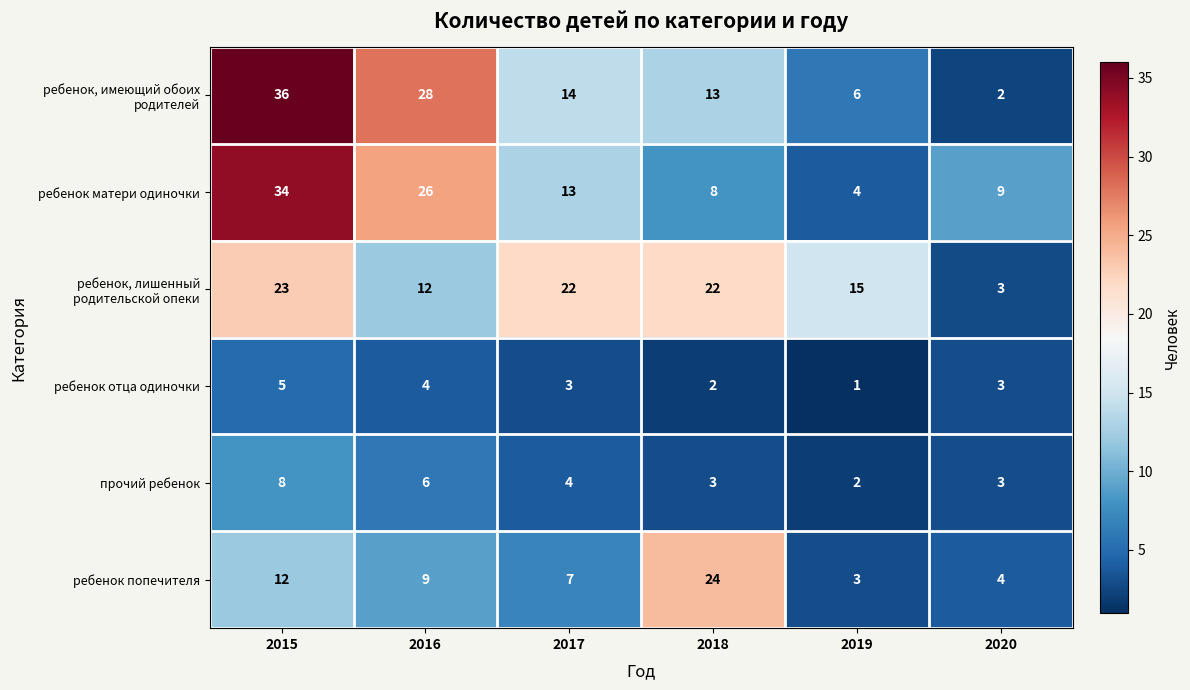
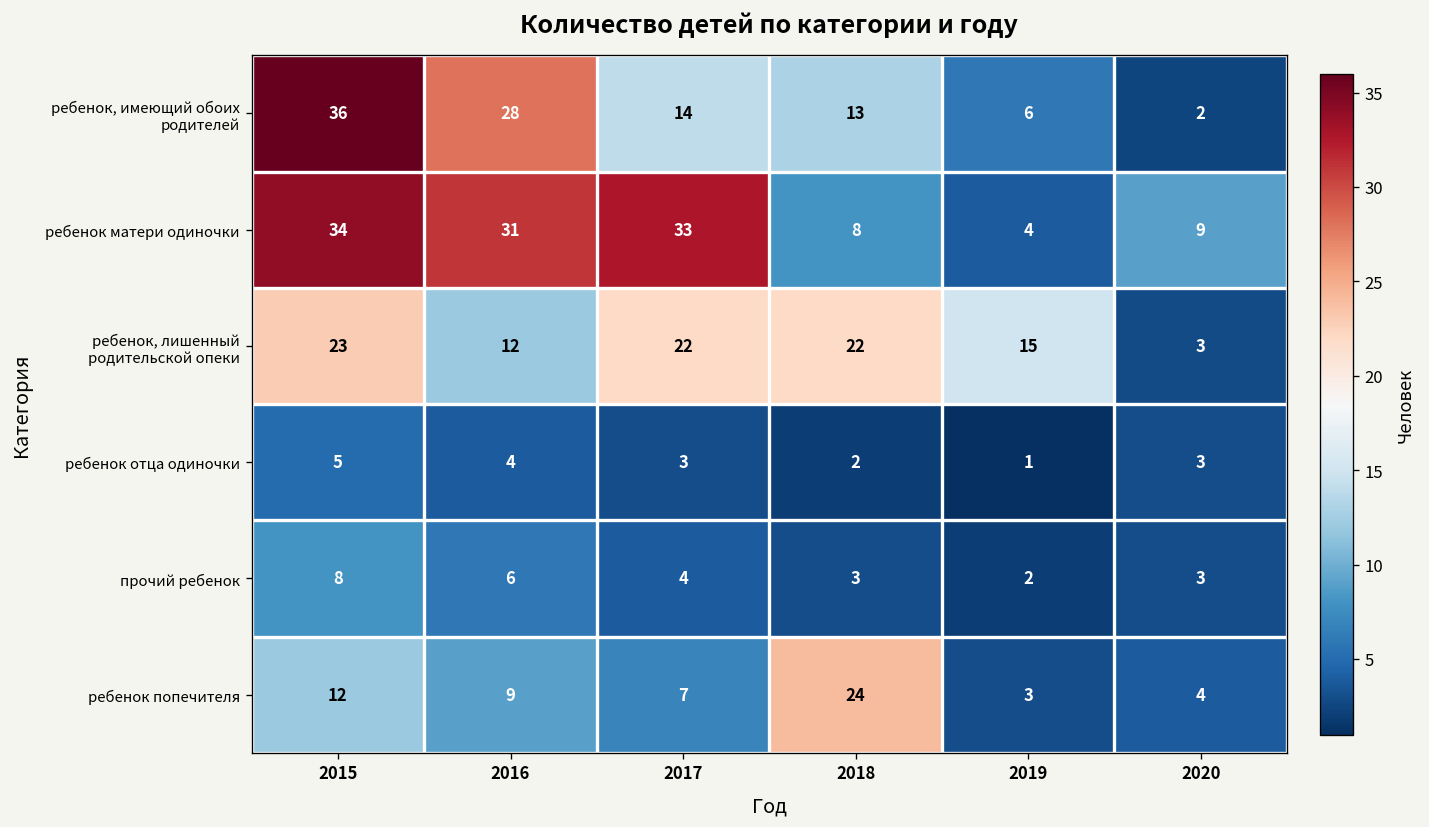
ребенок матери одиночки, 2016: 26 -> 31
ребенок матери одиночки, 2017: 13 -> 33
